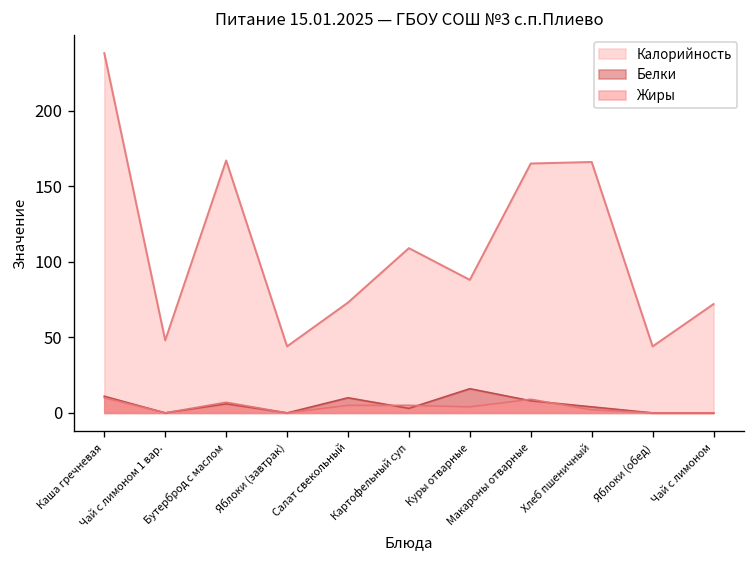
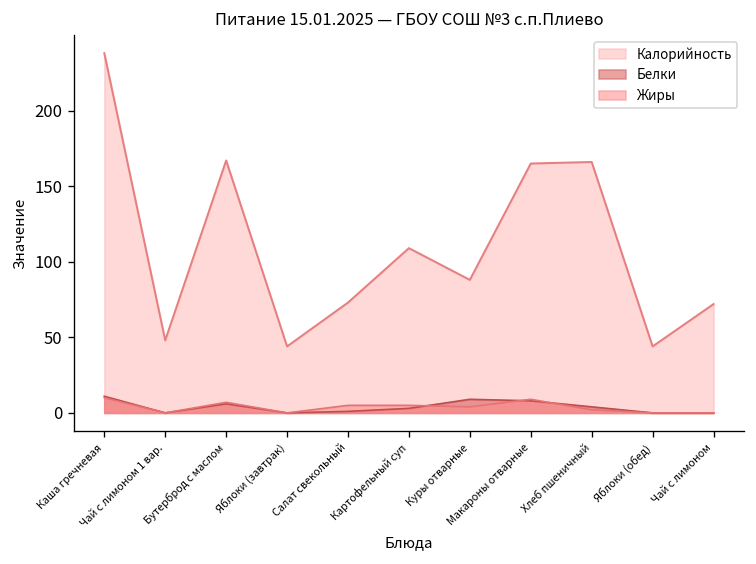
Белки, Салат свекольный: 10 -> 1
Белки, Куры отварные: 16 -> 9
